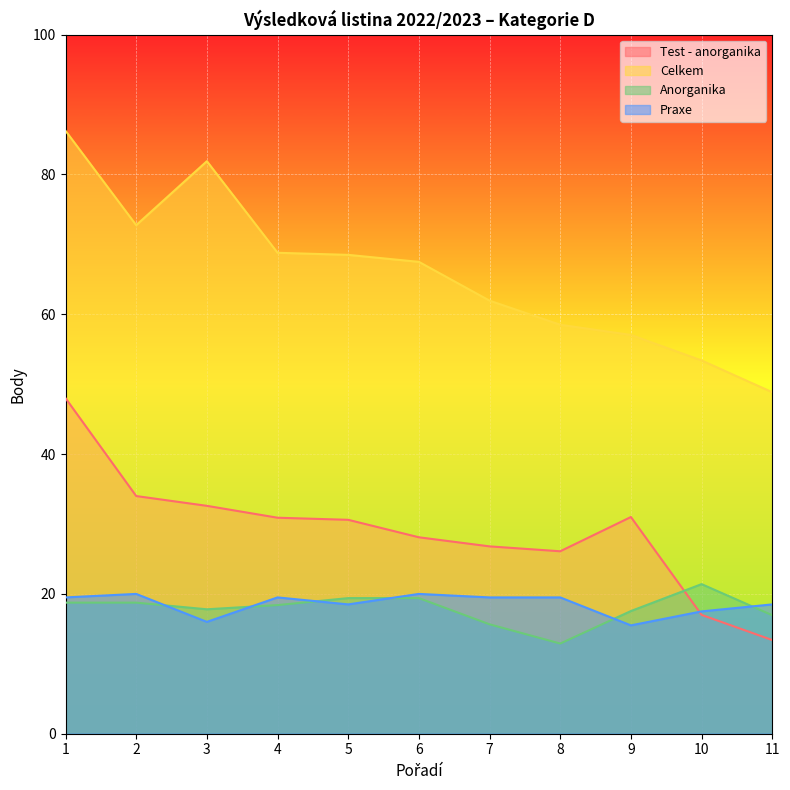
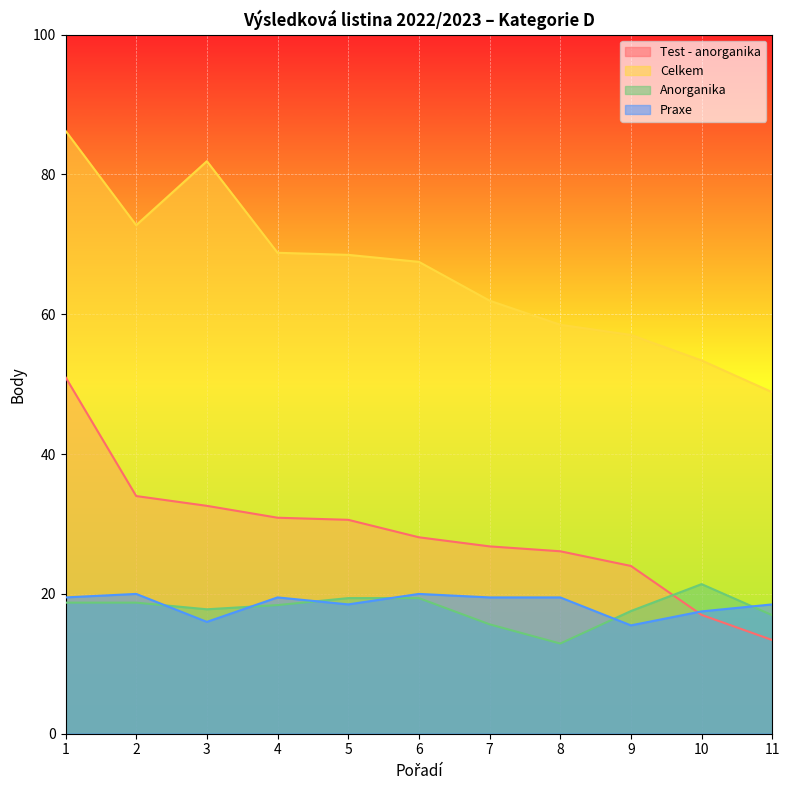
Test - anorganika, 1: 48 -> 51
Test - anorganika, 9: 31 -> 24
